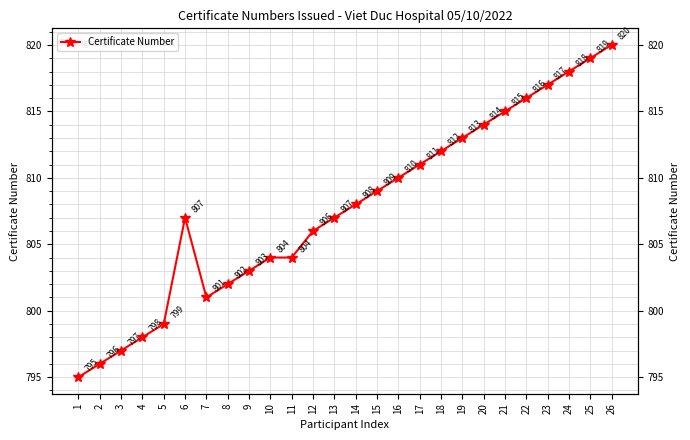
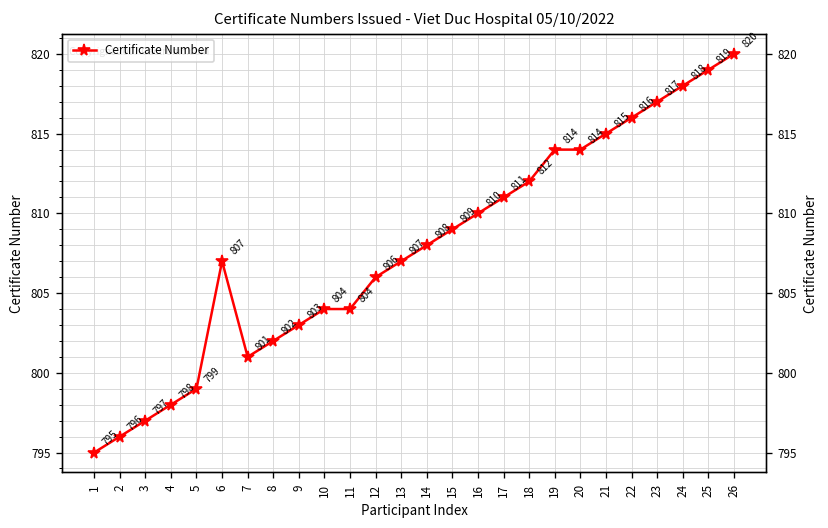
19: 813 -> 814
